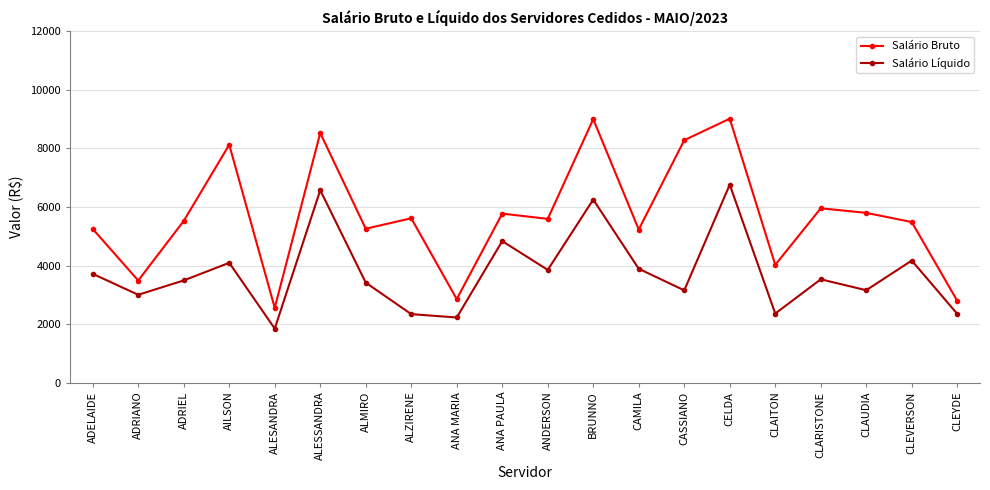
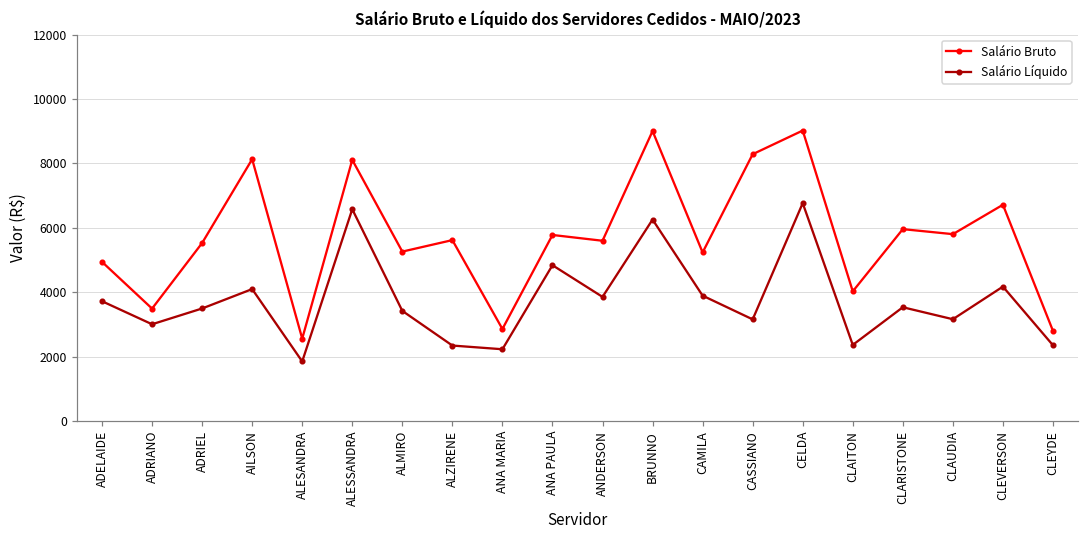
Salário Bruto, ADELAIDE: 5300 -> 4900
Salário Bruto, ALESSANDRA: 8500 -> 8100
Salário Bruto, CLEVERSON: 5500 -> 6700
